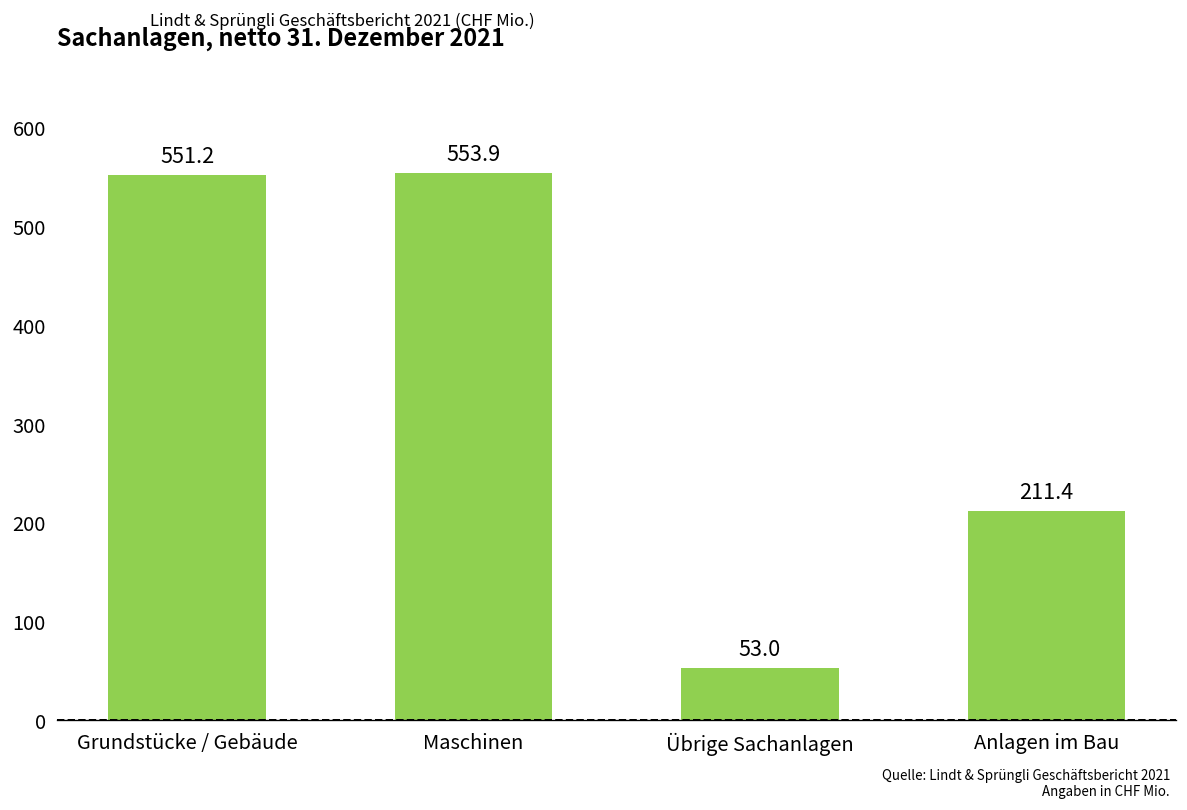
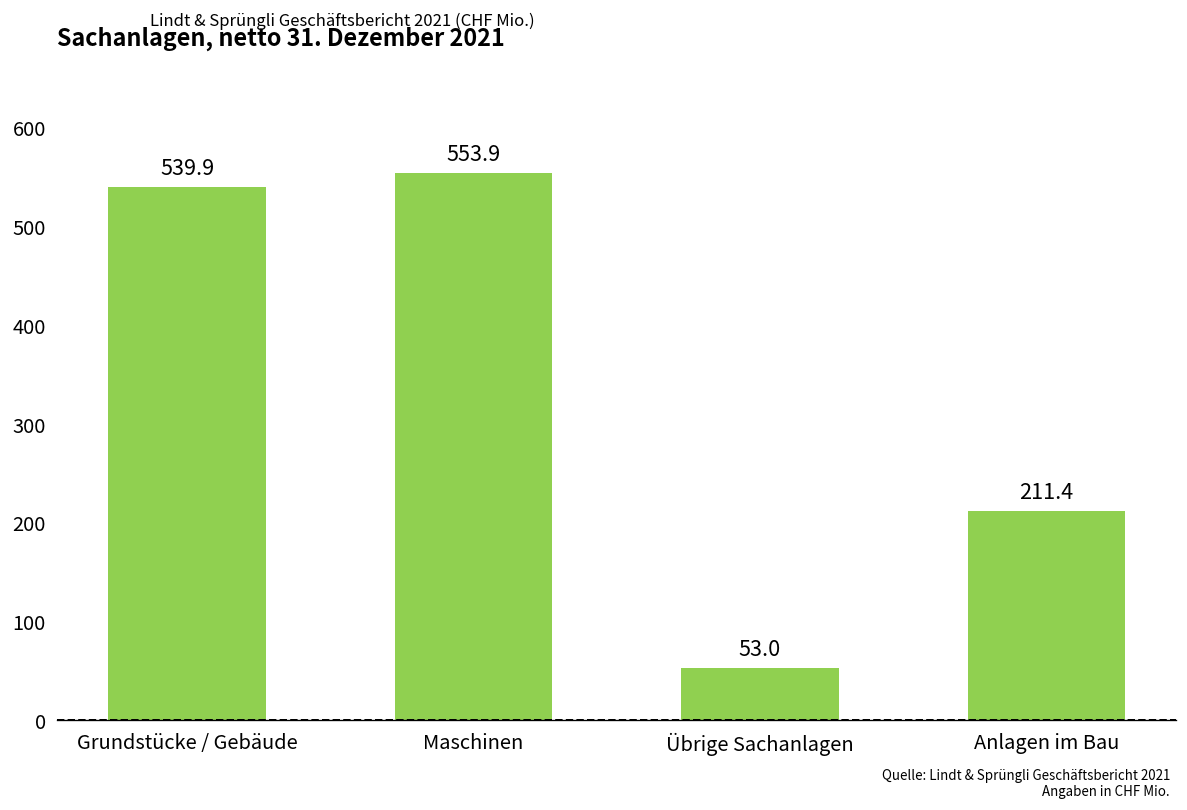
Grundstücke / Gebäude: 551.2 -> 539.9
